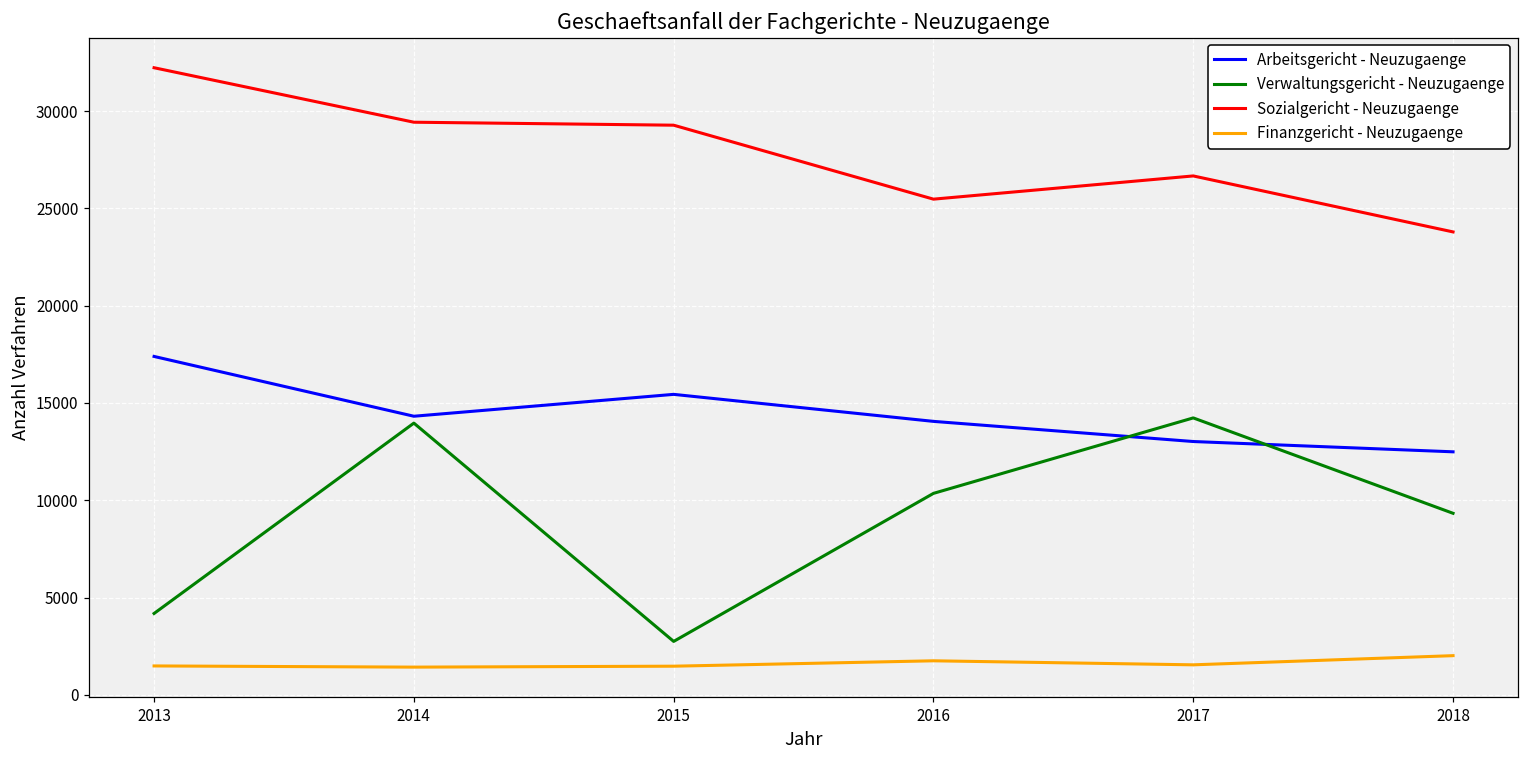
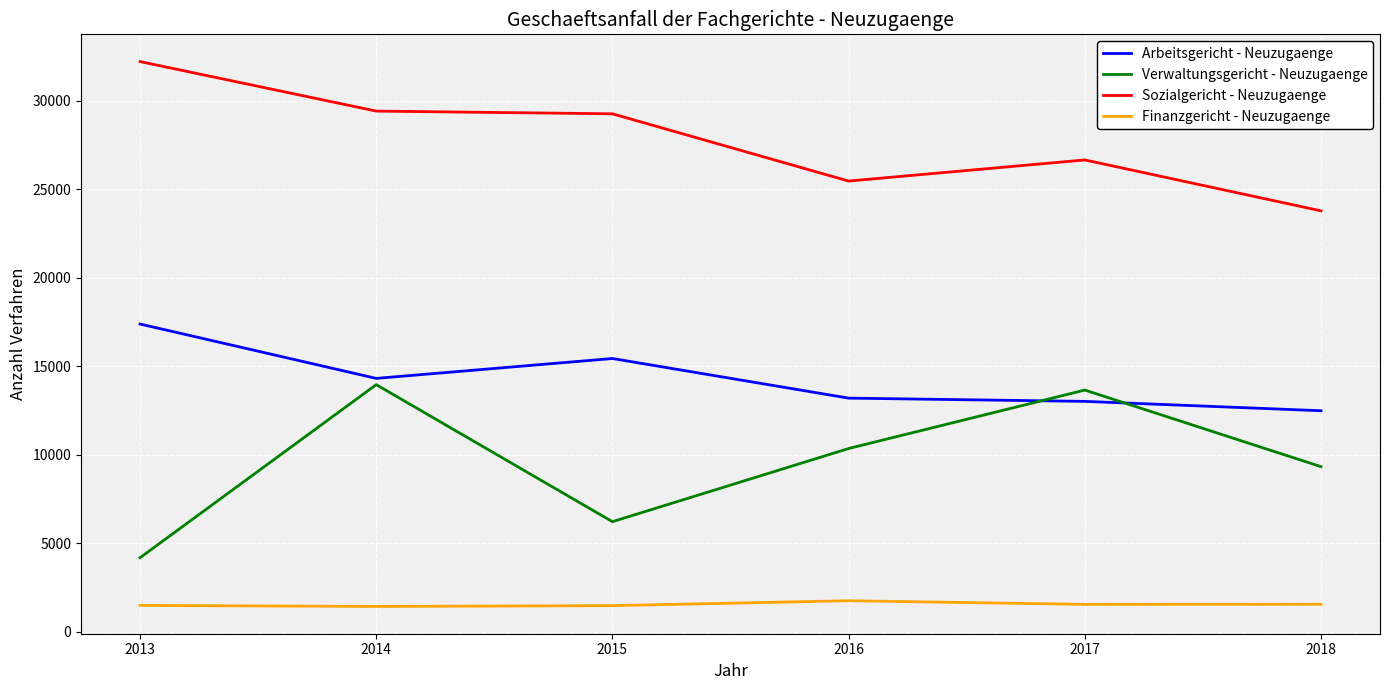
Verwaltungsgericht - Neuzugaenge, 2015: 2800 -> 6200
Arbeitsgericht - Neuzugaenge, 2016: 14100 -> 13200
Verwaltungsgericht - Neuzugaenge, 2017: 14200 -> 13700
Finanzgericht - Neuzugaenge, 2018: 2000 -> 1600
